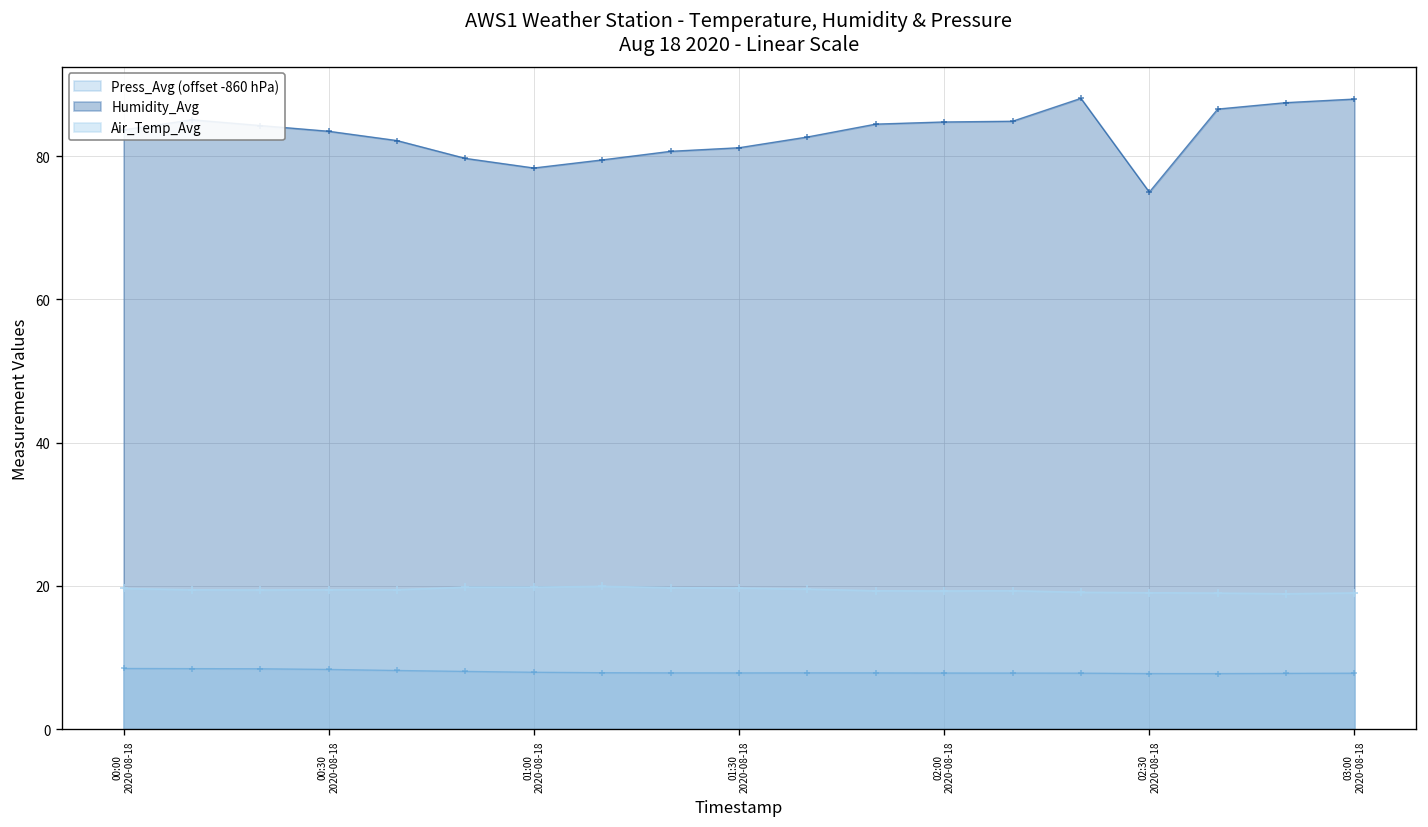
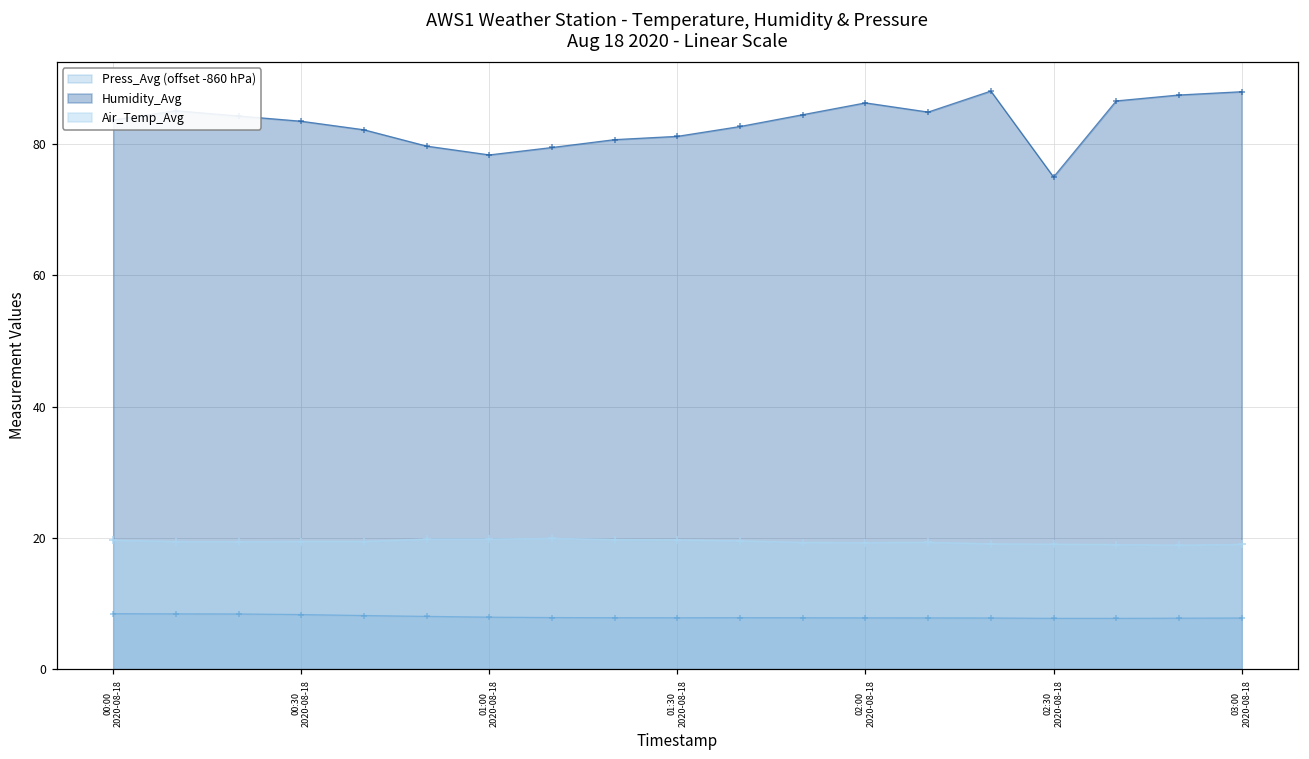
Humidity_Avg, 02:00 2020-08-18: 85 -> 86
